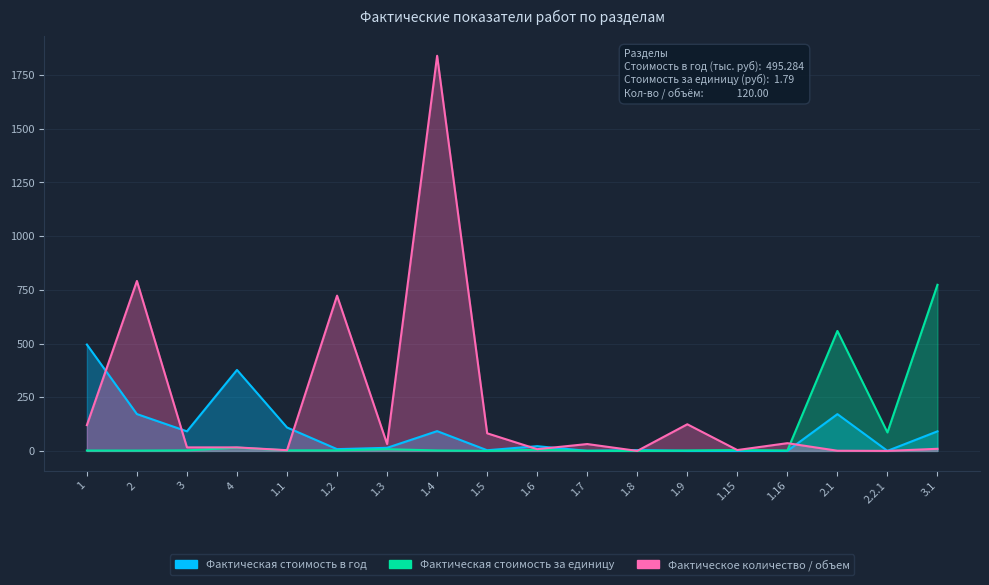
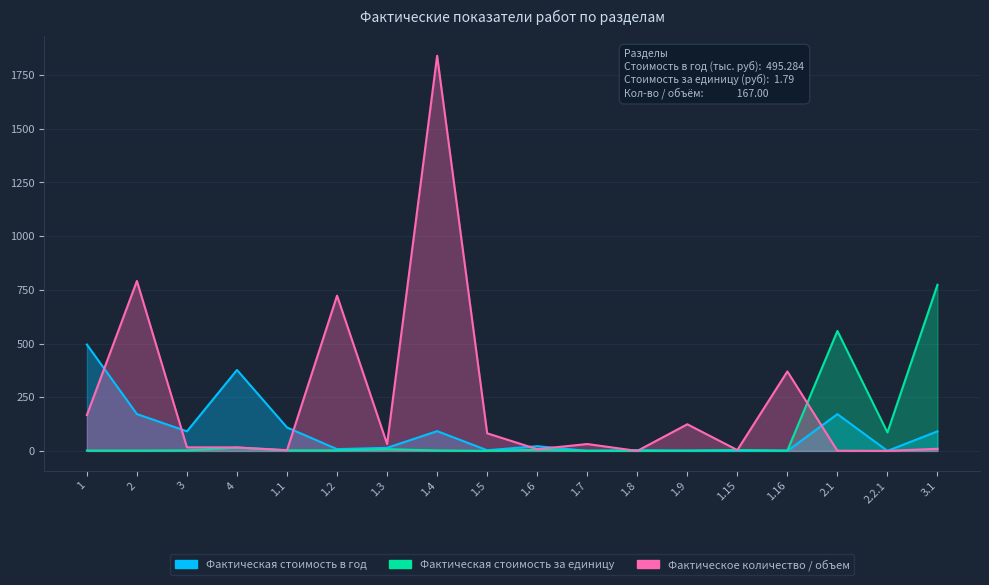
Фактическое количество / объем, 1: 120.00 -> 167.00
Фактическое количество / объем, 1.16: 40 -> 370
